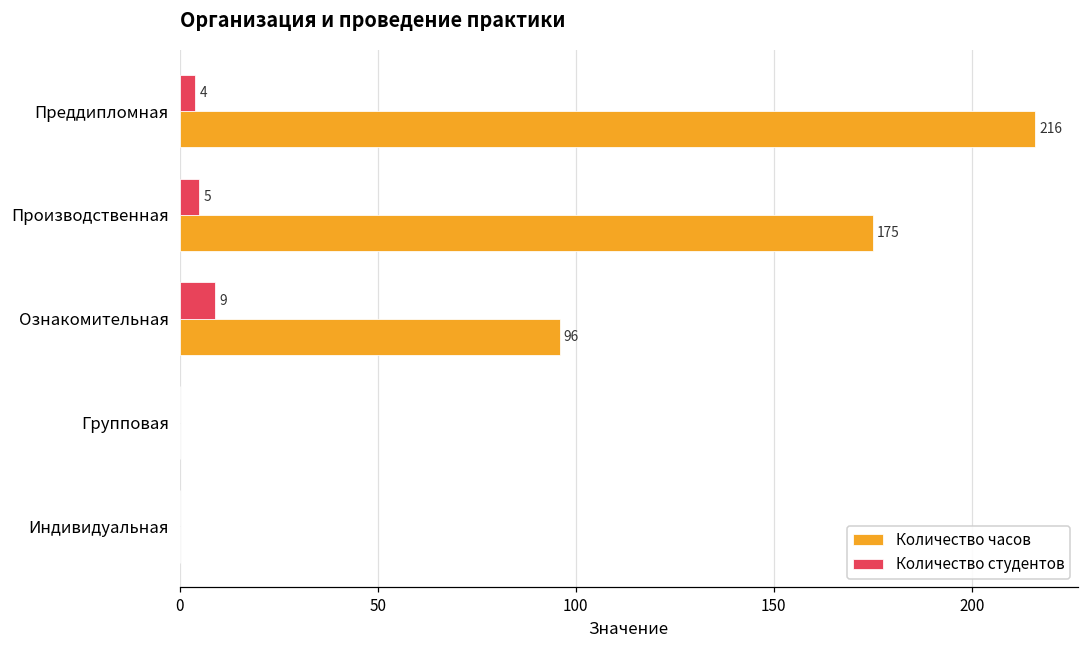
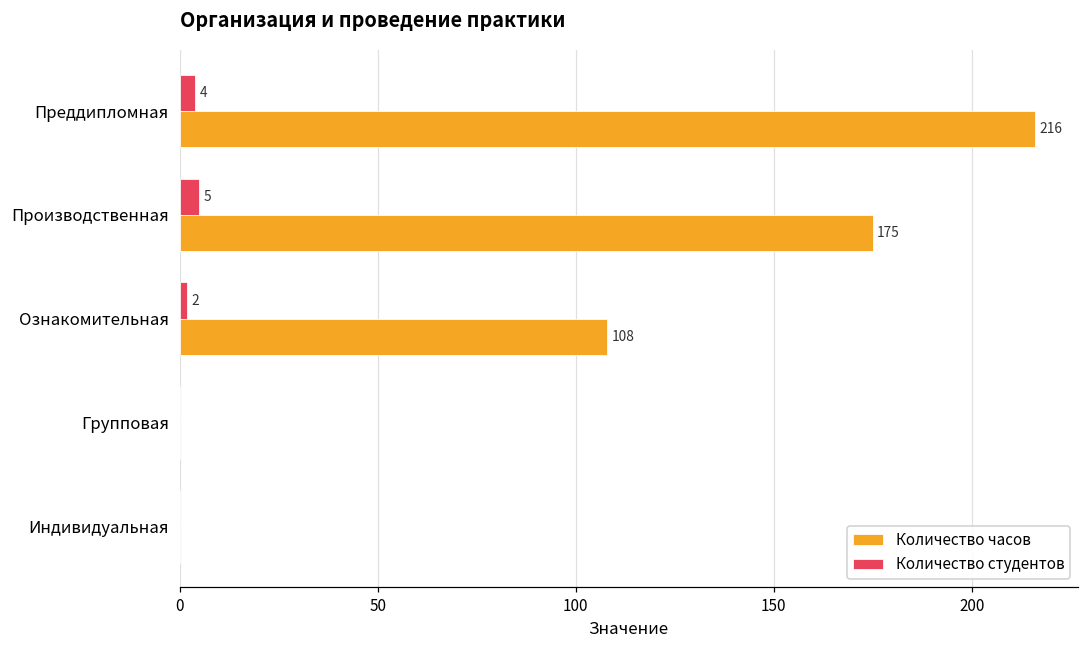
Количество студентов, Ознакомительная: 9 -> 2
Количество часов, Ознакомительная: 96 -> 108
